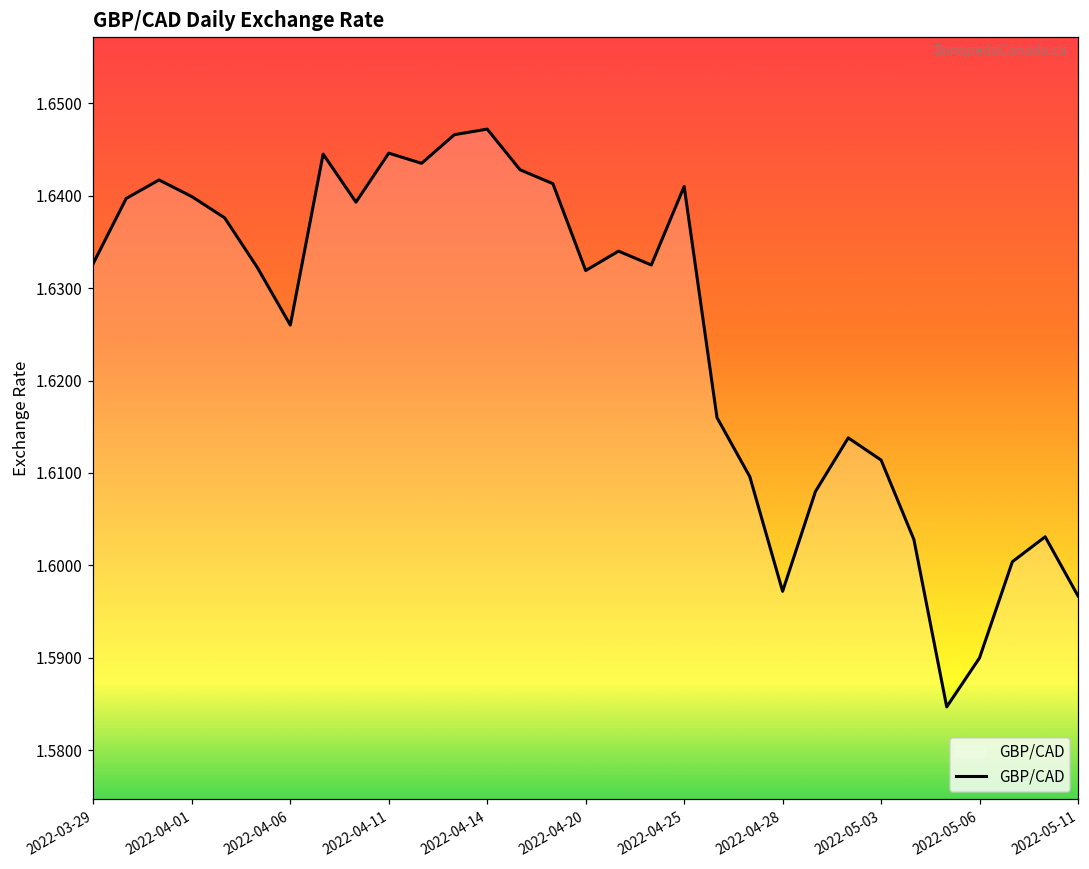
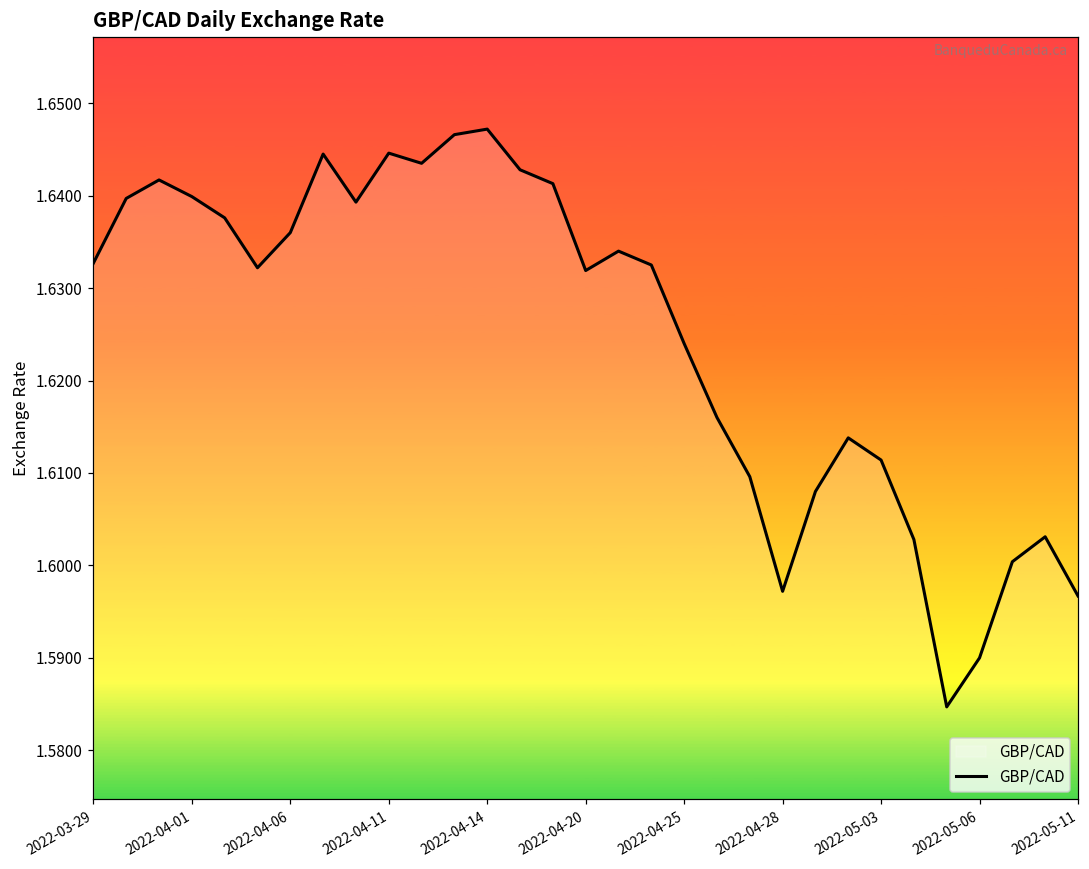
2022-04-06: 1.626 -> 1.636
2022-04-25: 1.641 -> 1.624
